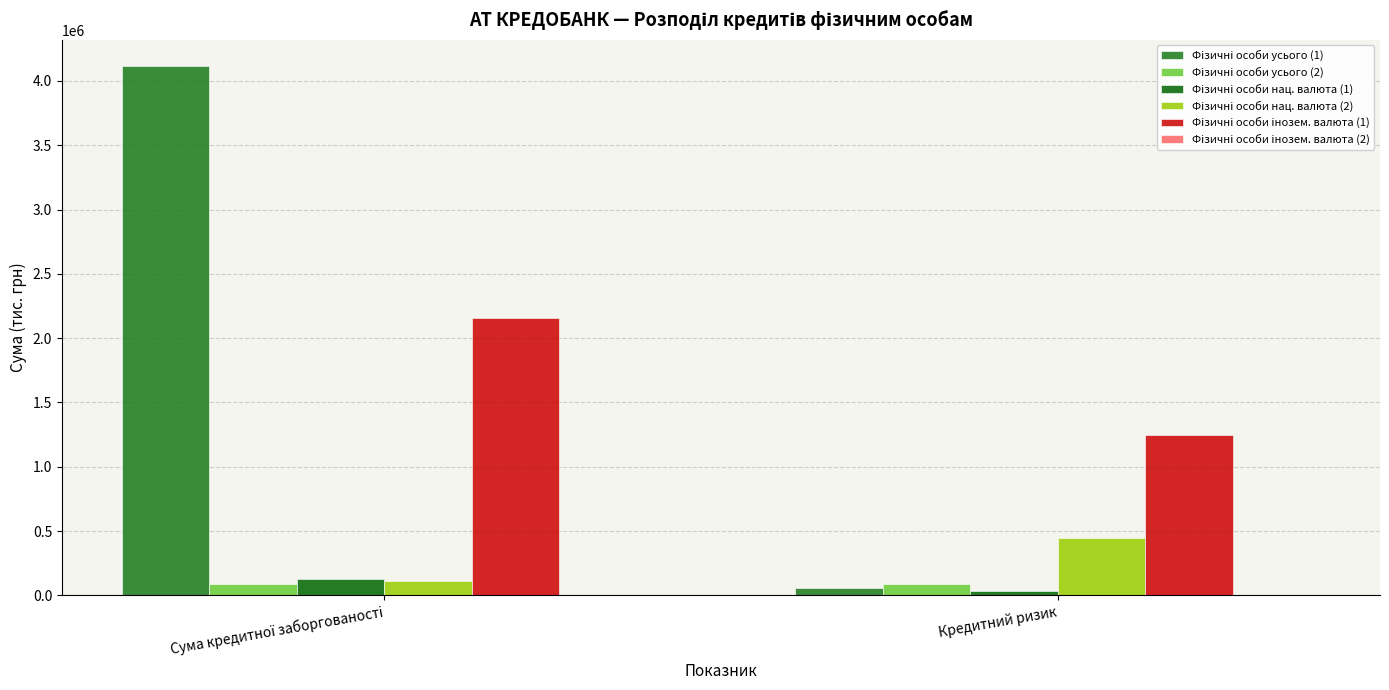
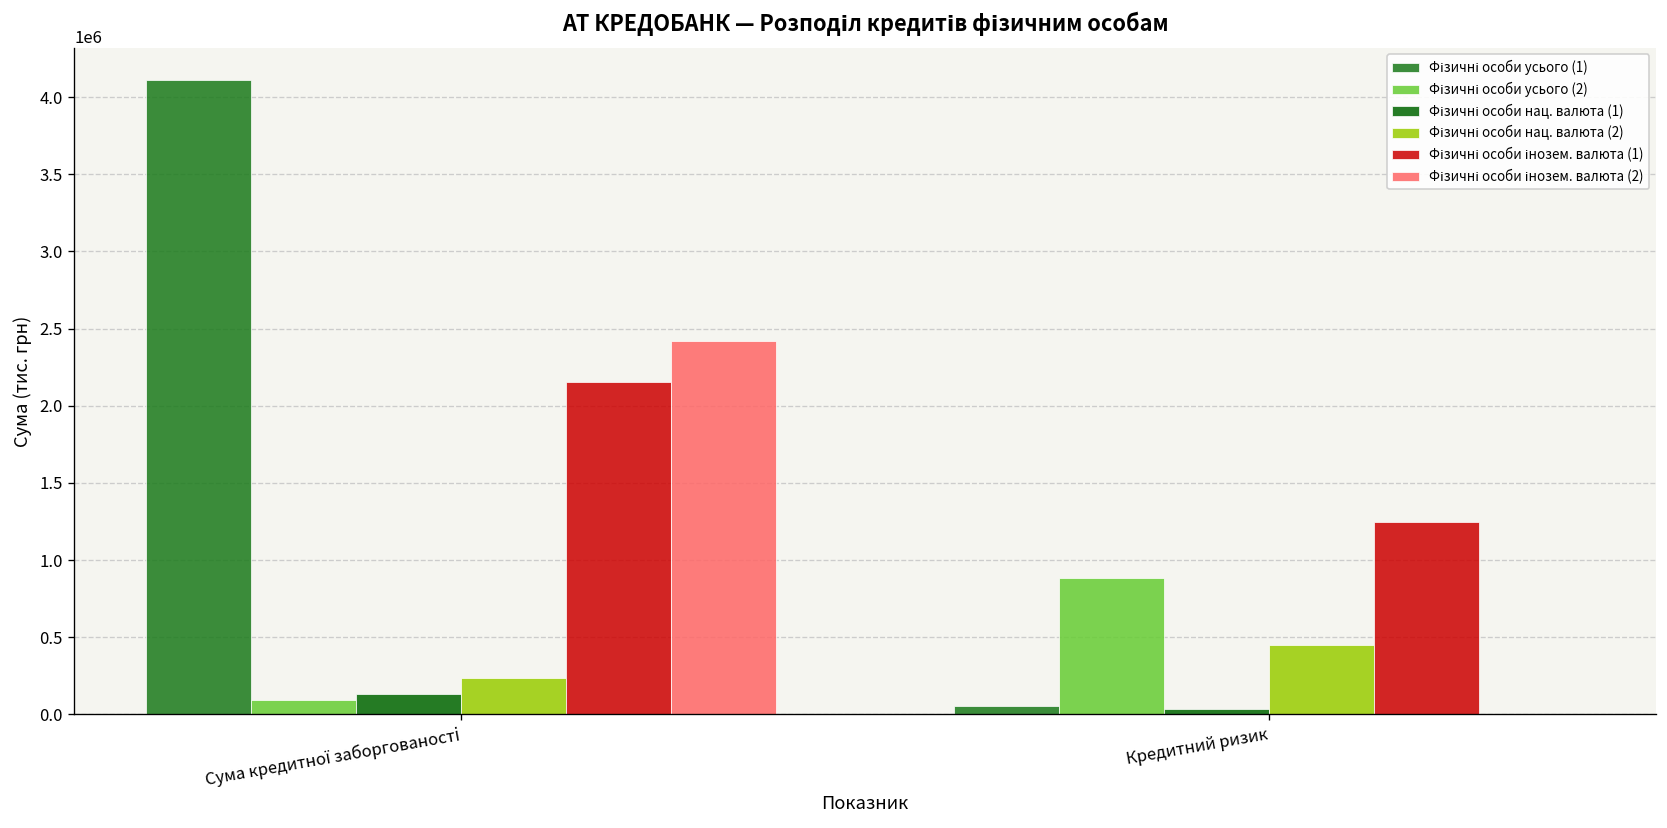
Фізичні особи нац. валюта (2), Сума кредитної заборгованості: 110000 -> 230000
Фізичні особи інозем. валюта (2), Сума кредитної заборгованості: 0 -> 2420000
Фізичні особи усього (2), Кредитний ризик: 90000 -> 880000
